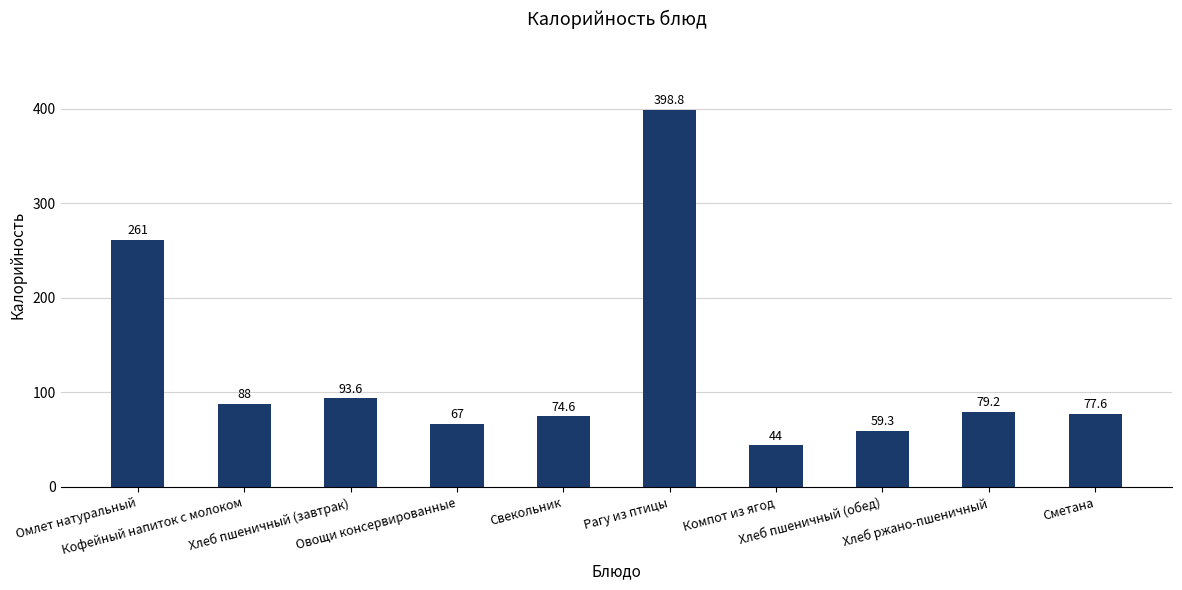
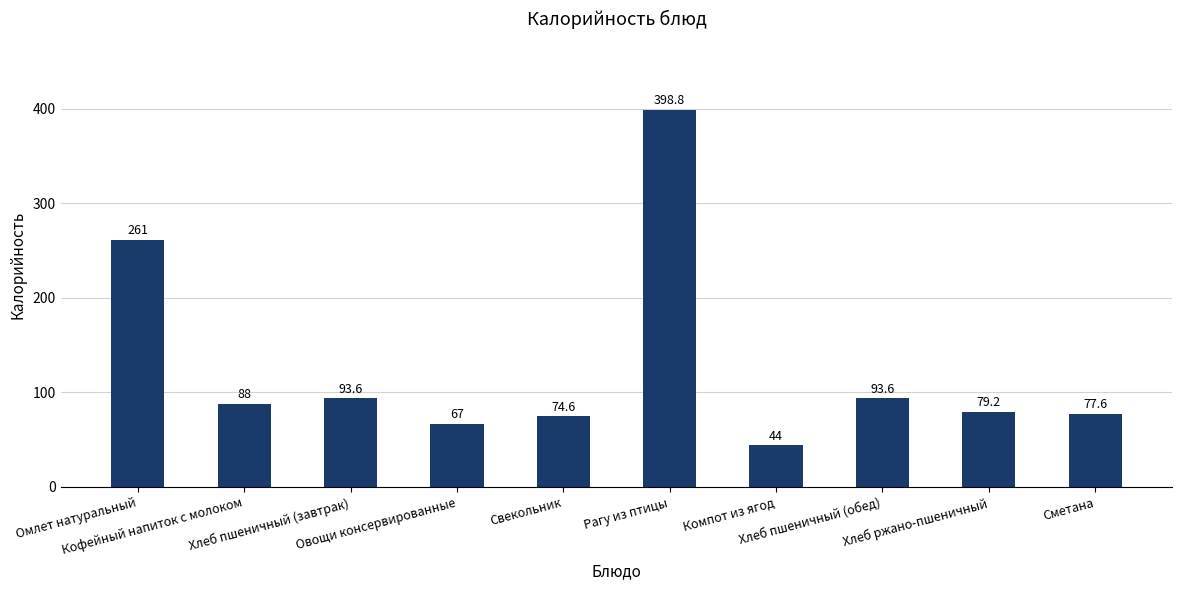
Хлеб пшеничный (обед): 59.3 -> 93.6
